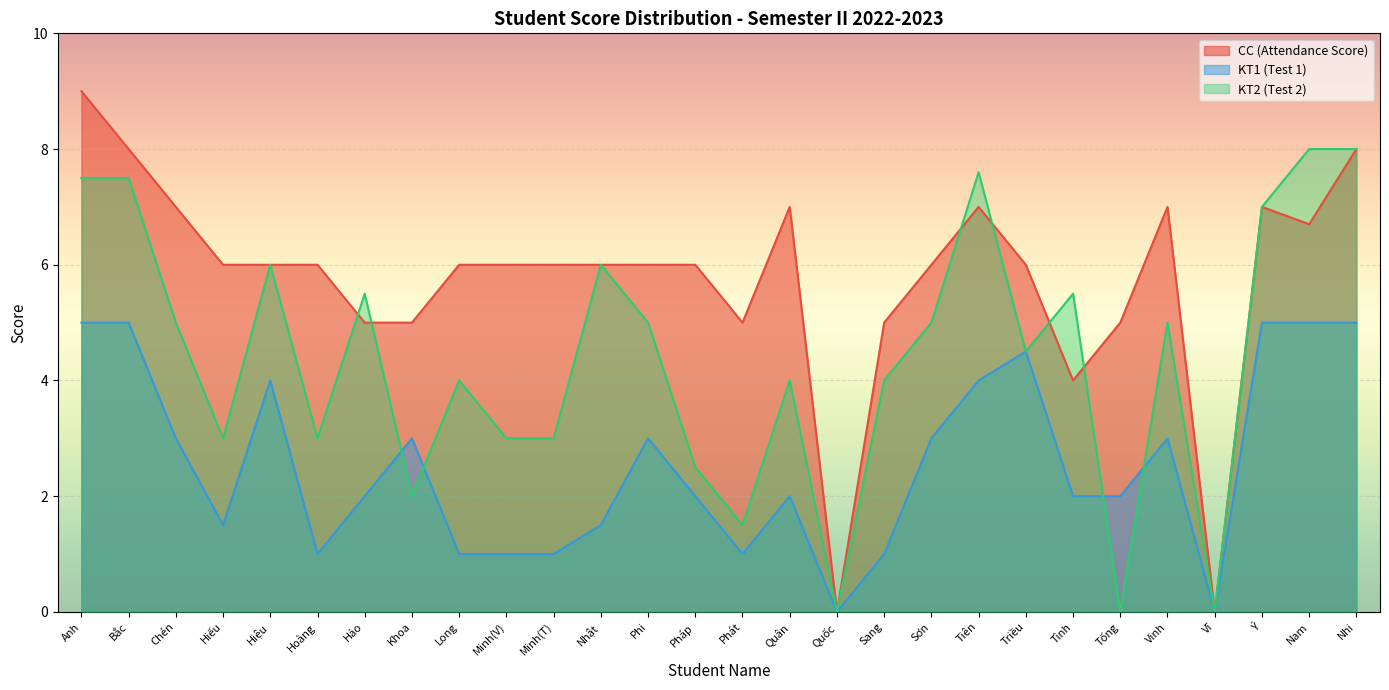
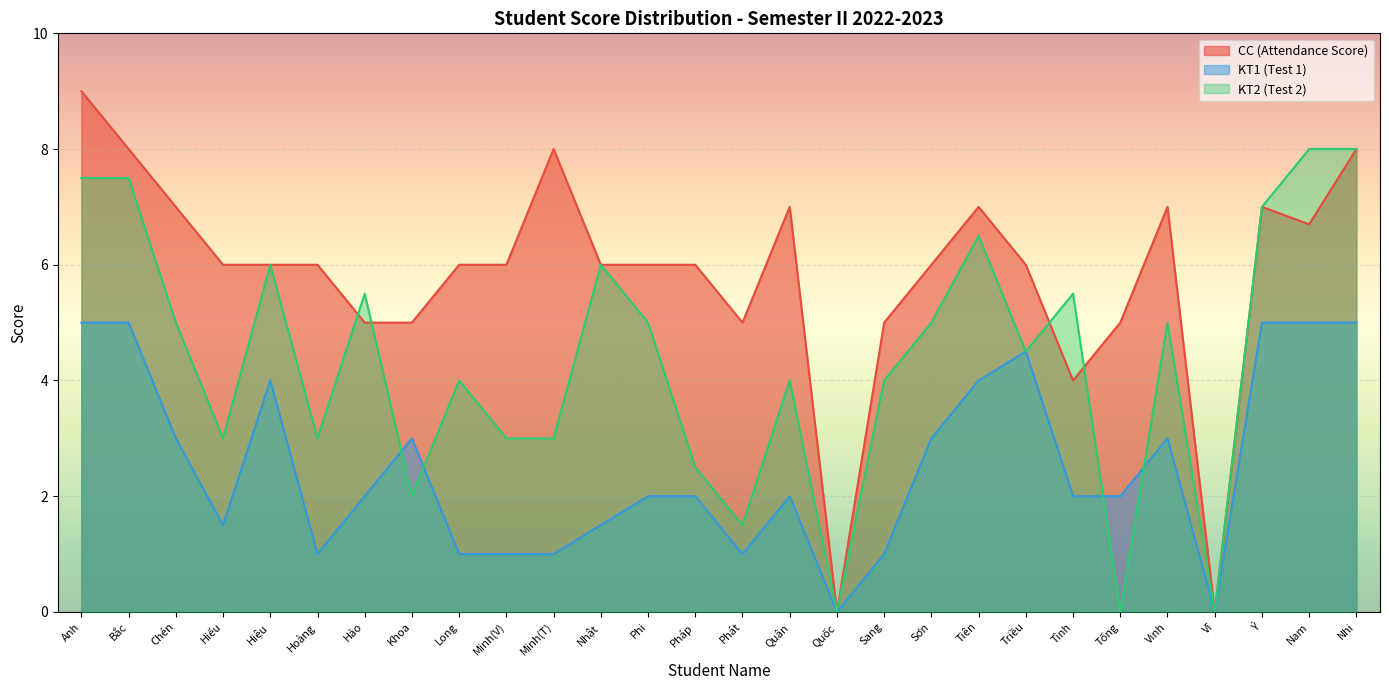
CC (Attendance Score), Minh(T): 6 -> 8
KT1 (Test 1), Phi: 3 -> 2
KT2 (Test 2), Tiên: 7.6 -> 6.5
